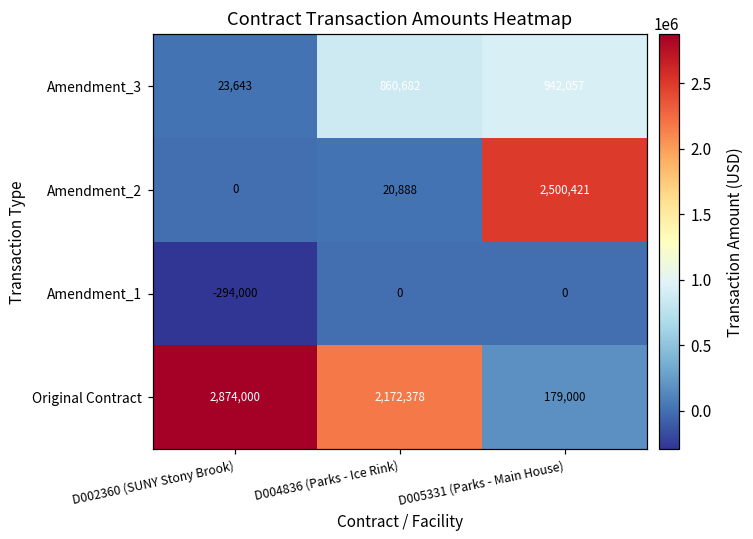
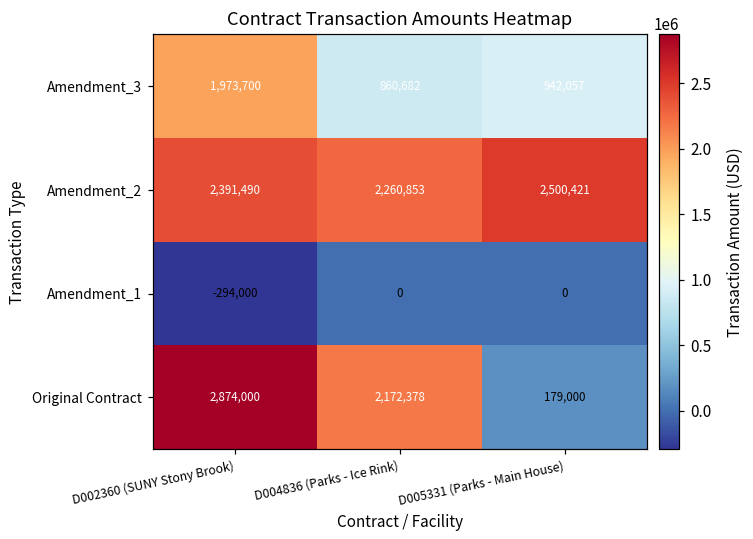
Amendment_3, D002360 (SUNY Stony Brook): 23,643 -> 1,973,700
Amendment_2, D002360 (SUNY Stony Brook): 0 -> 2,391,490
Amendment_2, D004836 (Parks - Ice Rink): 20,888 -> 2,260,853
